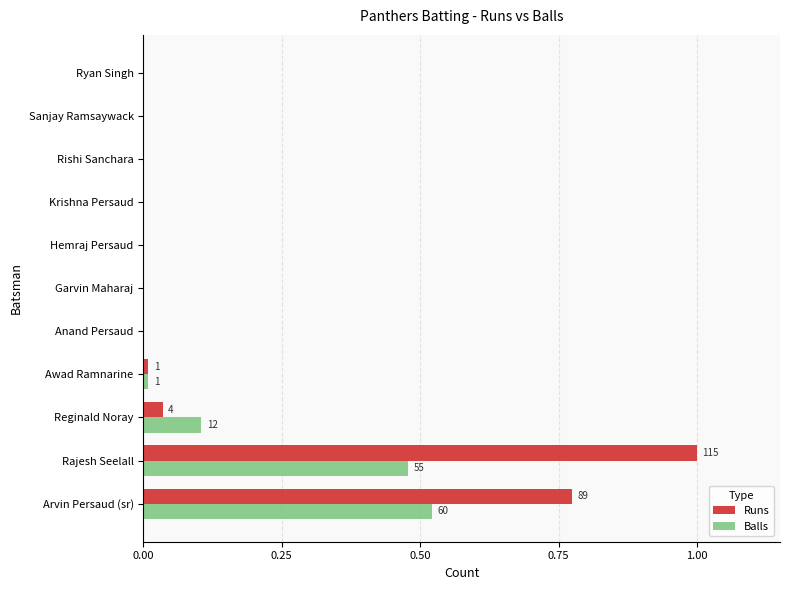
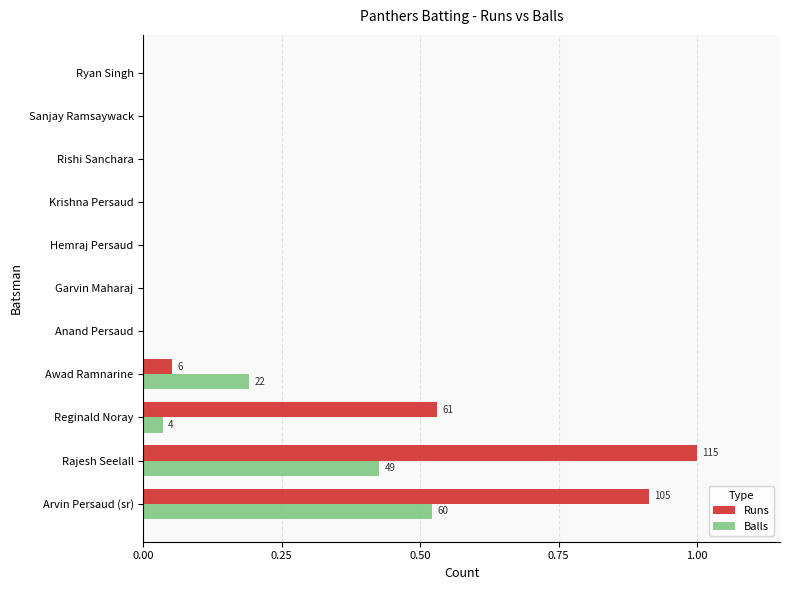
Runs, Awad Ramnarine: 1 -> 6
Balls, Awad Ramnarine: 1 -> 22
Runs, Reginald Noray: 4 -> 61
Balls, Reginald Noray: 12 -> 4
Balls, Rajesh Seelall: 55 -> 49
Runs, Arvin Persaud (sr): 89 -> 105
